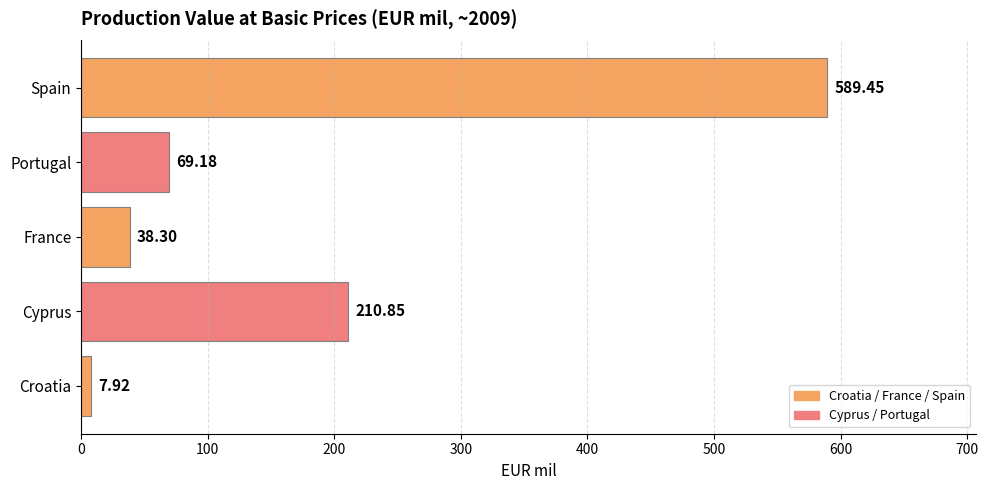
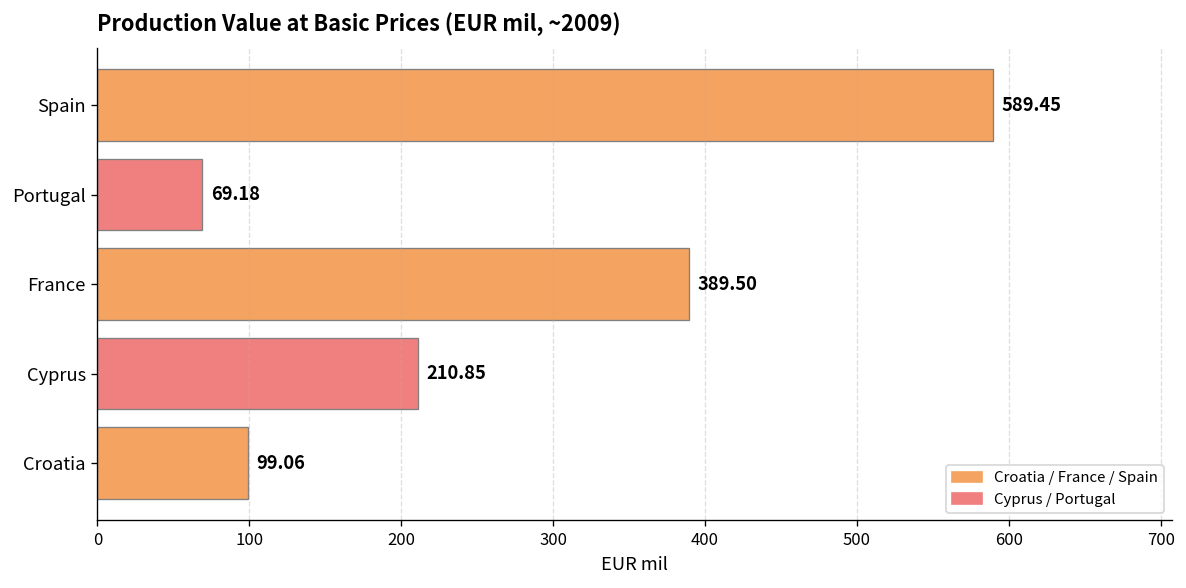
France: 38.30 -> 389.50
Croatia: 7.92 -> 99.06
